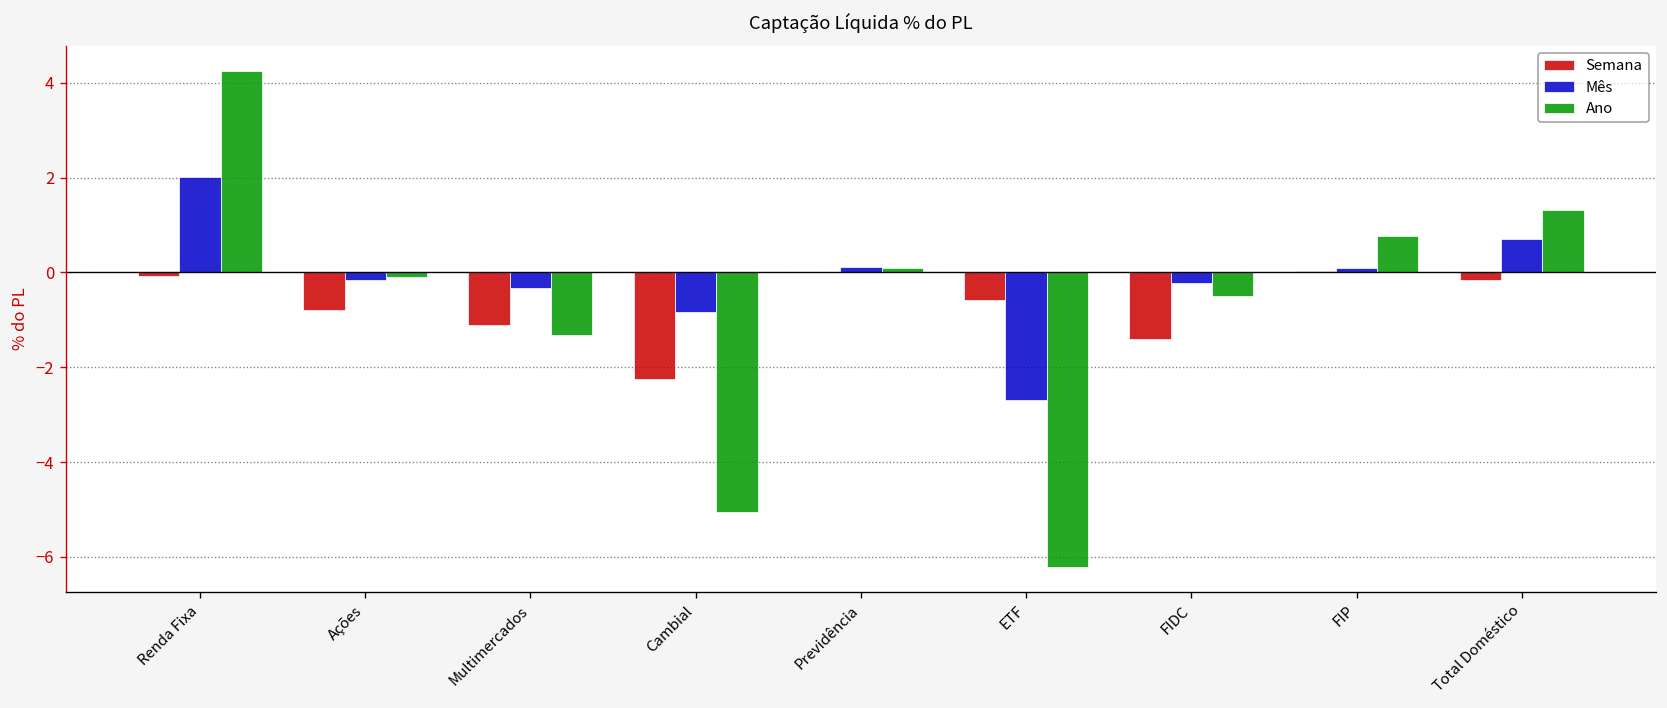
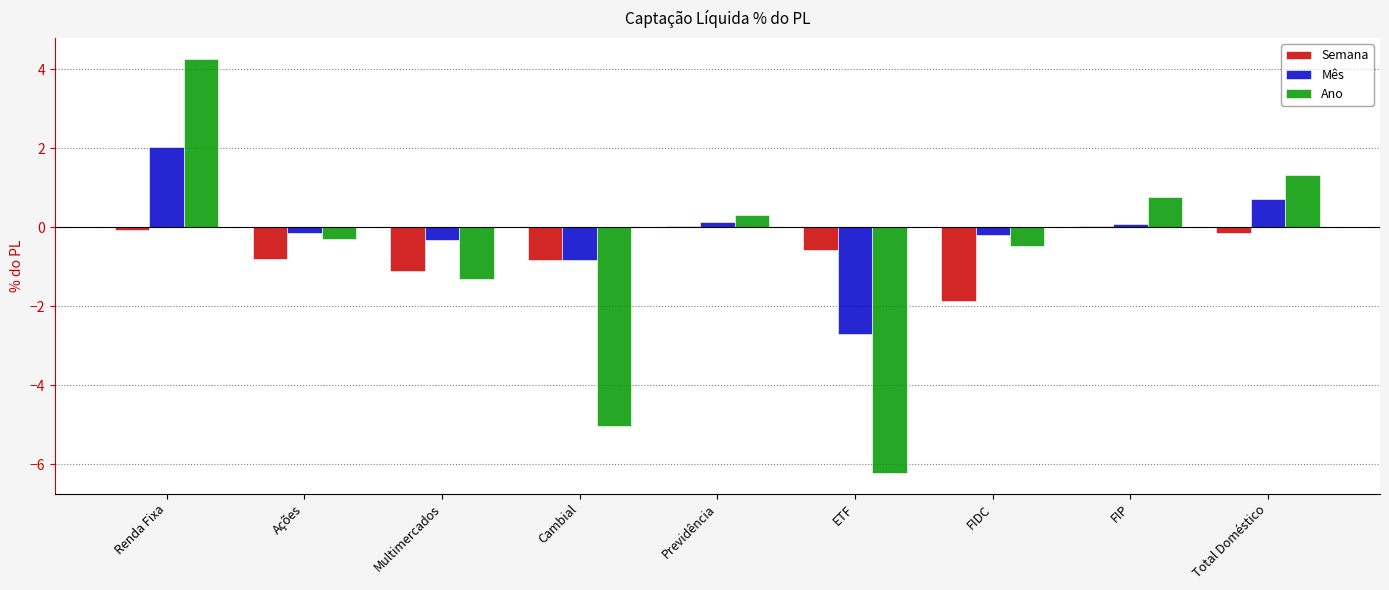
Ano, Ações: -0.1 -> -0.3
Semana, Cambial: -2.3 -> -0.8
Ano, Previdência: 0.1 -> 0.3
Semana, FIDC: -1.4 -> -1.9
